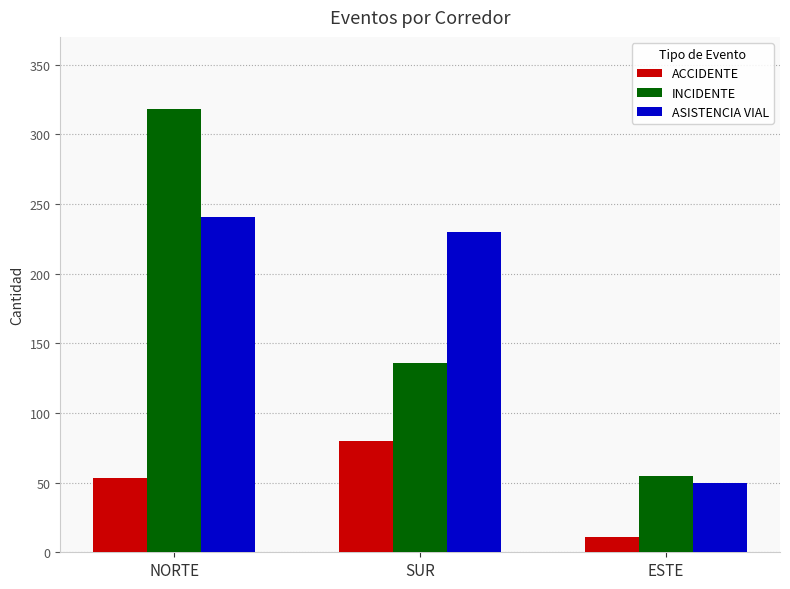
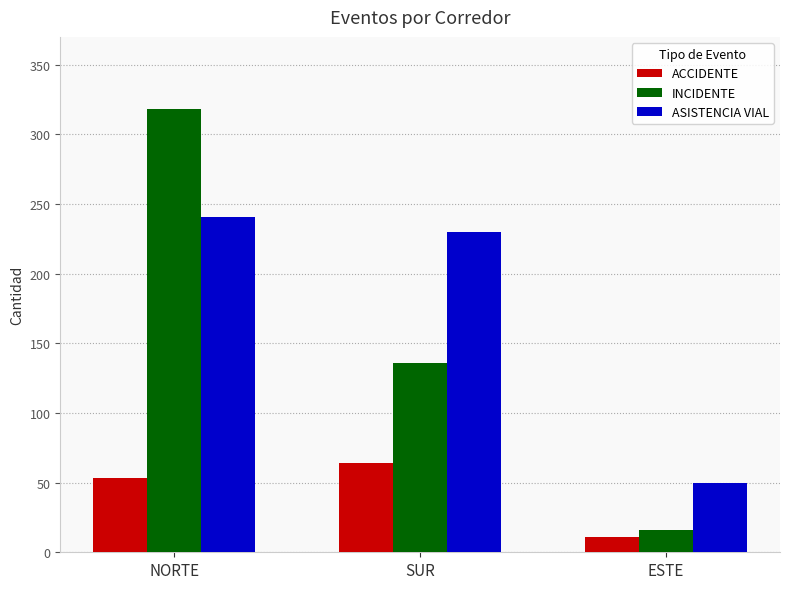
ACCIDENTE, SUR: 80 -> 64
INCIDENTE, ESTE: 55 -> 16
